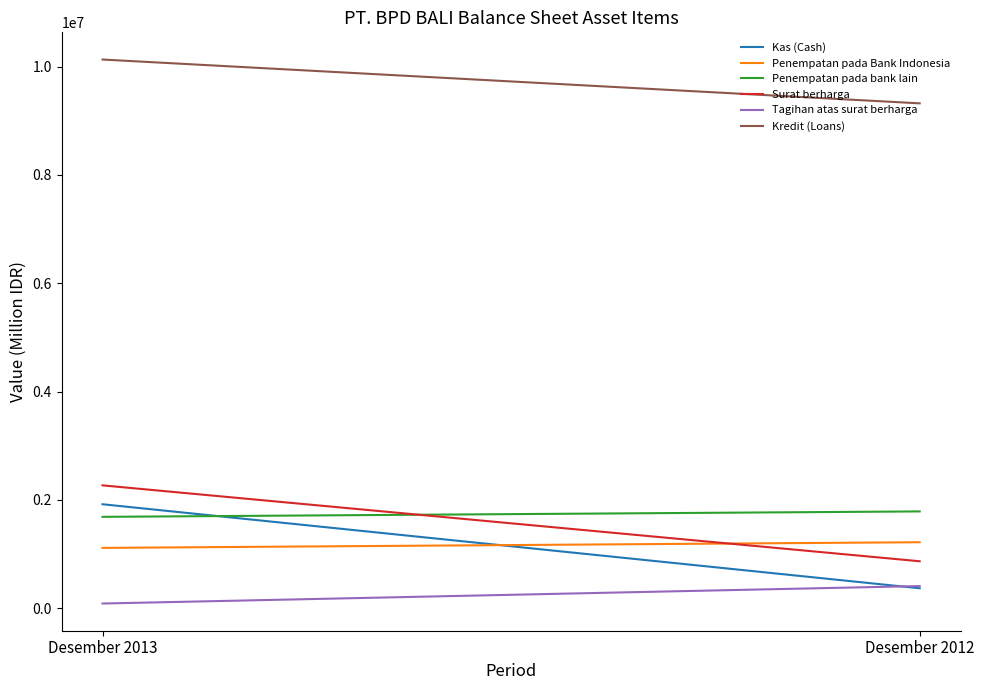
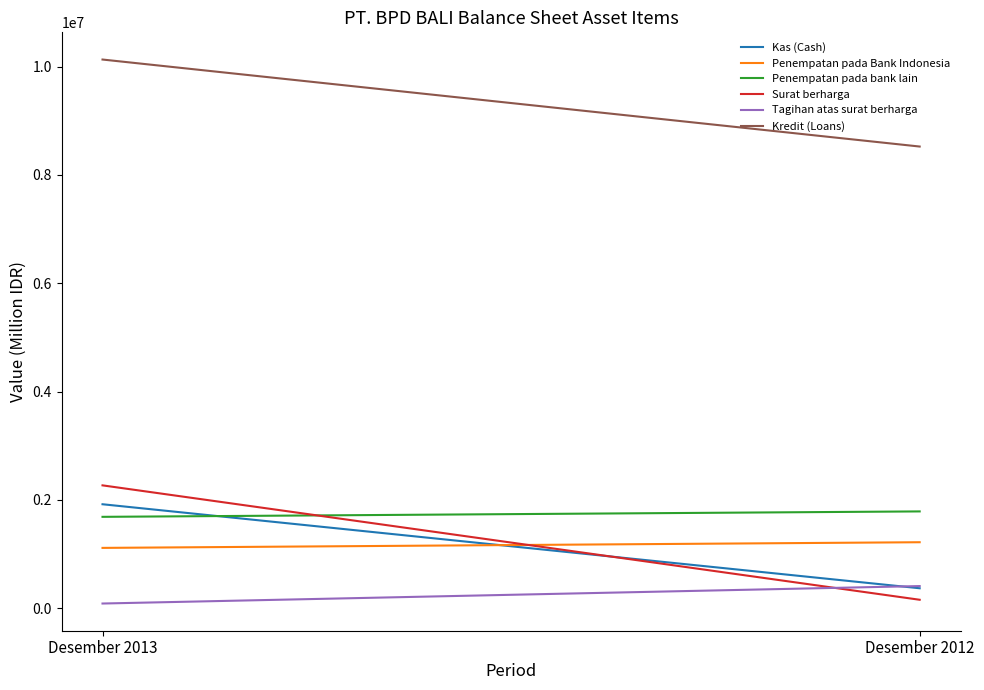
Surat berharga, Desember 2012: 900000 -> 200000
Kredit (Loans), Desember 2012: 9300000 -> 8500000
